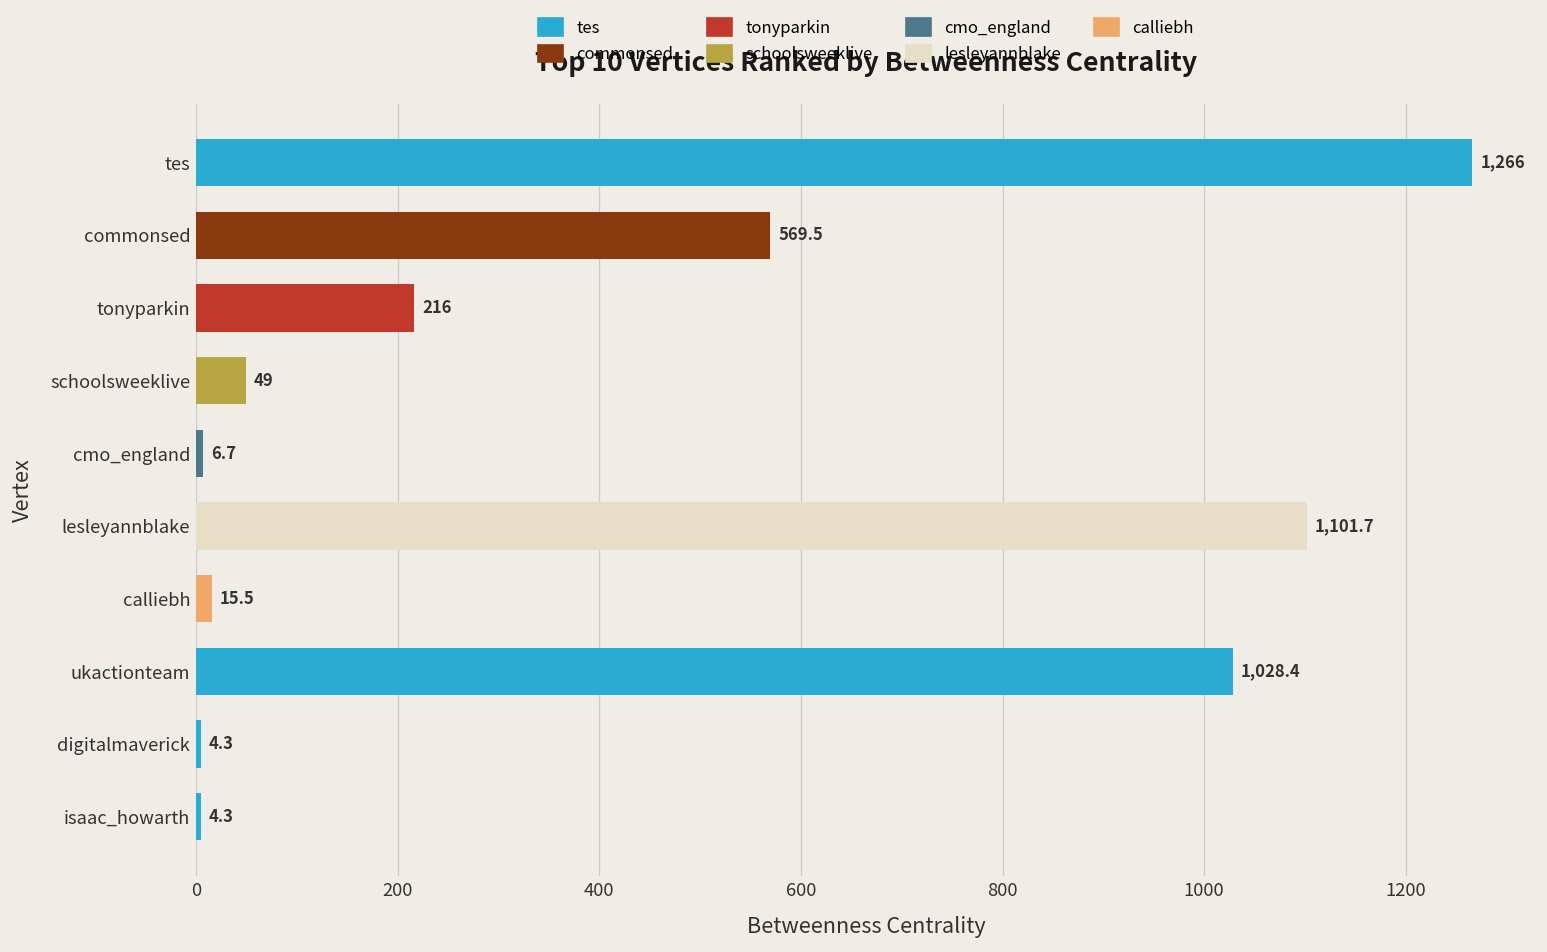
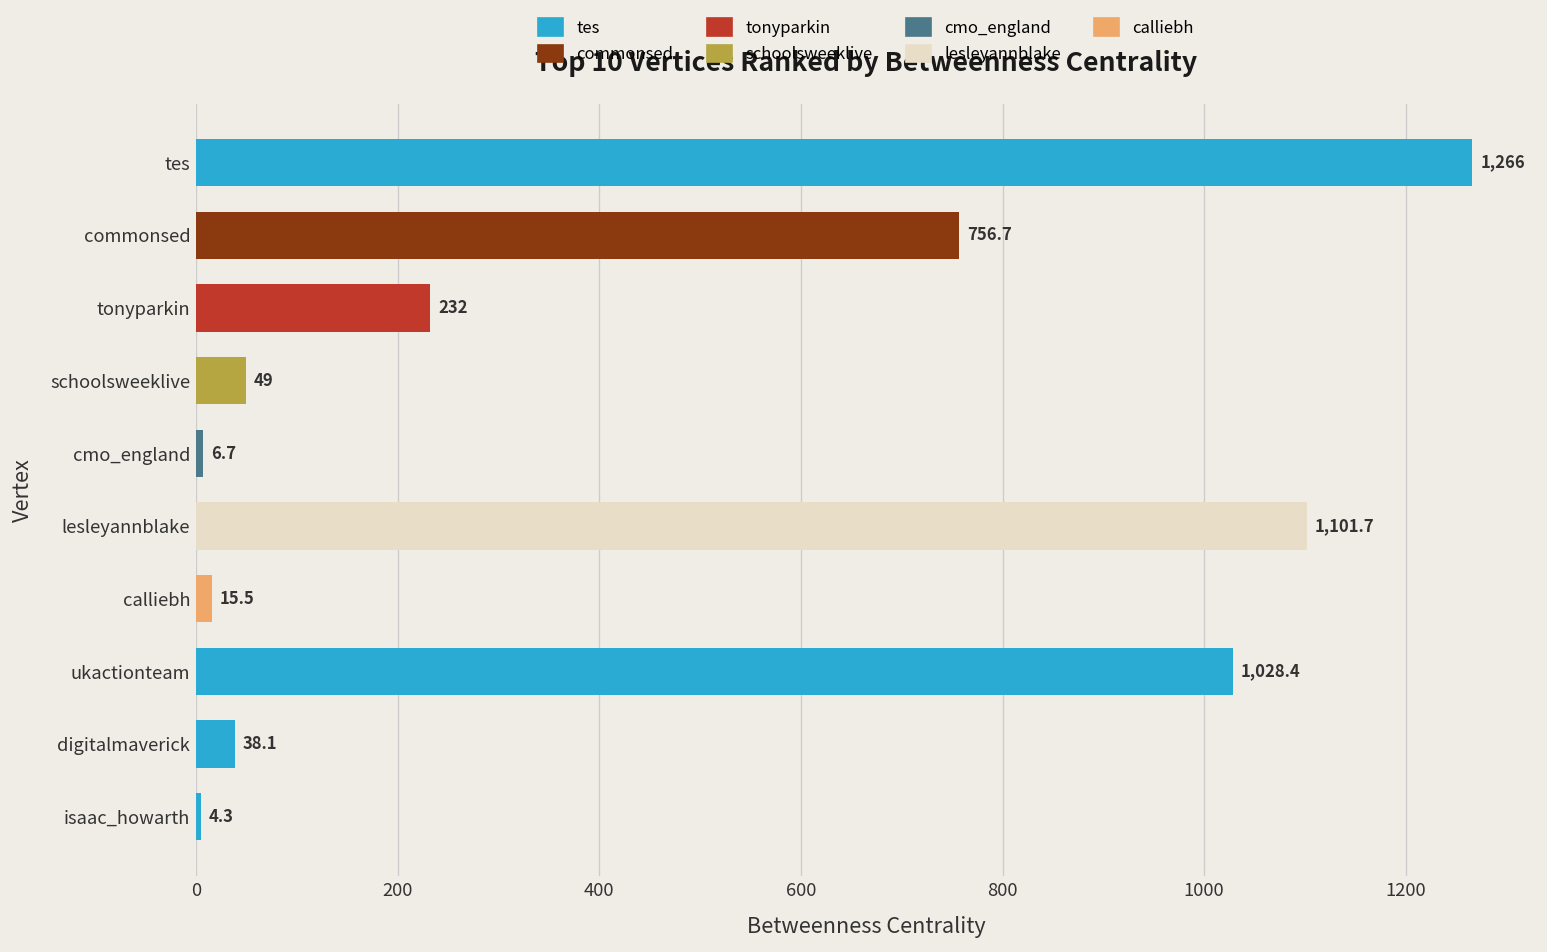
commonsed: 569.5 -> 756.7
tonyparkin: 216 -> 232
digitalmaverick: 4.3 -> 38.1
